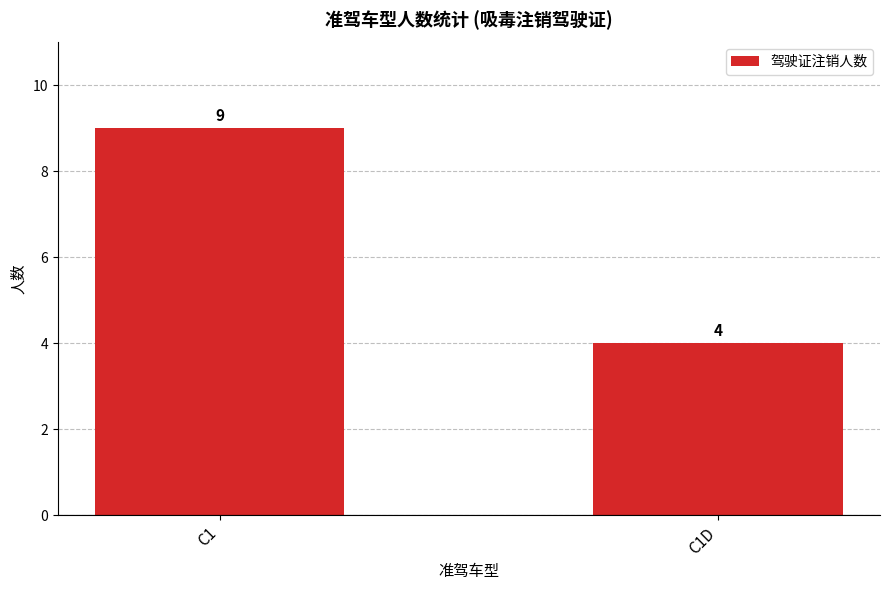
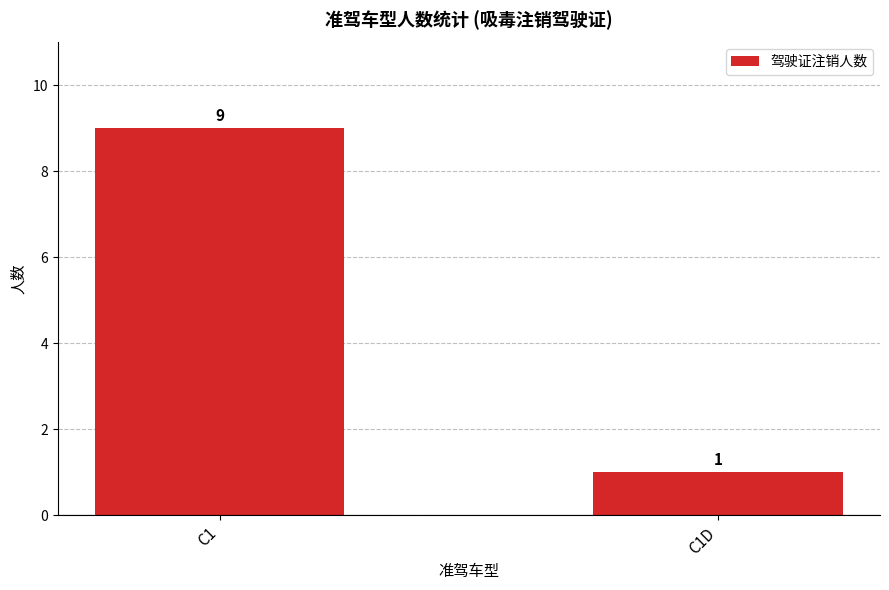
C1D: 4 -> 1
